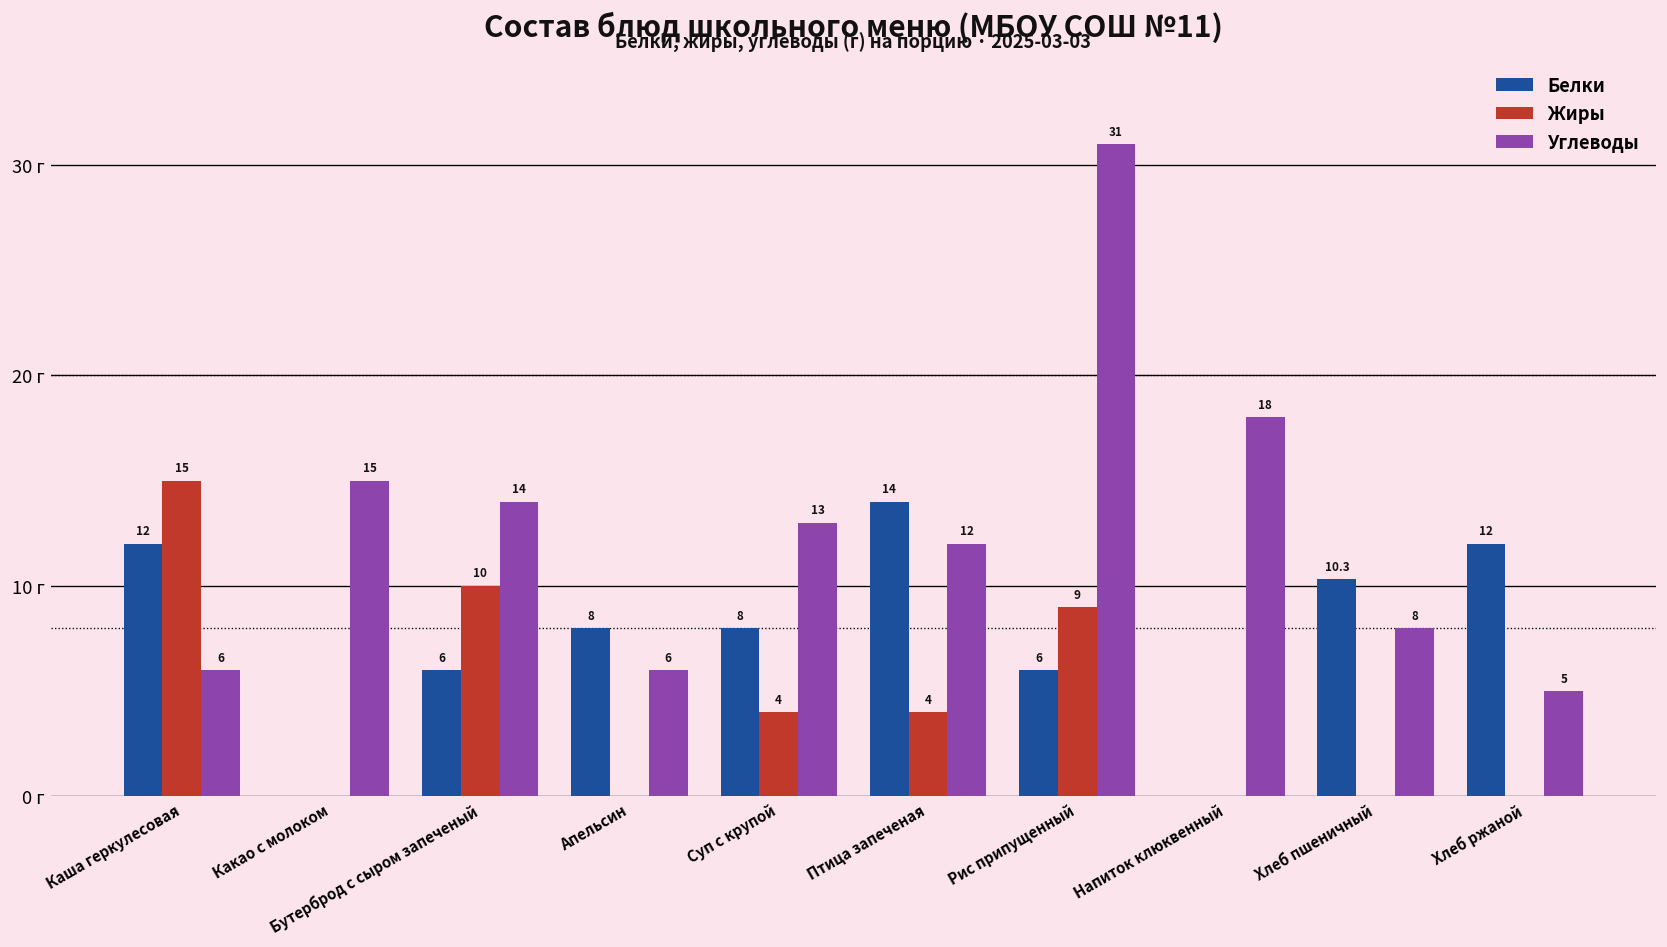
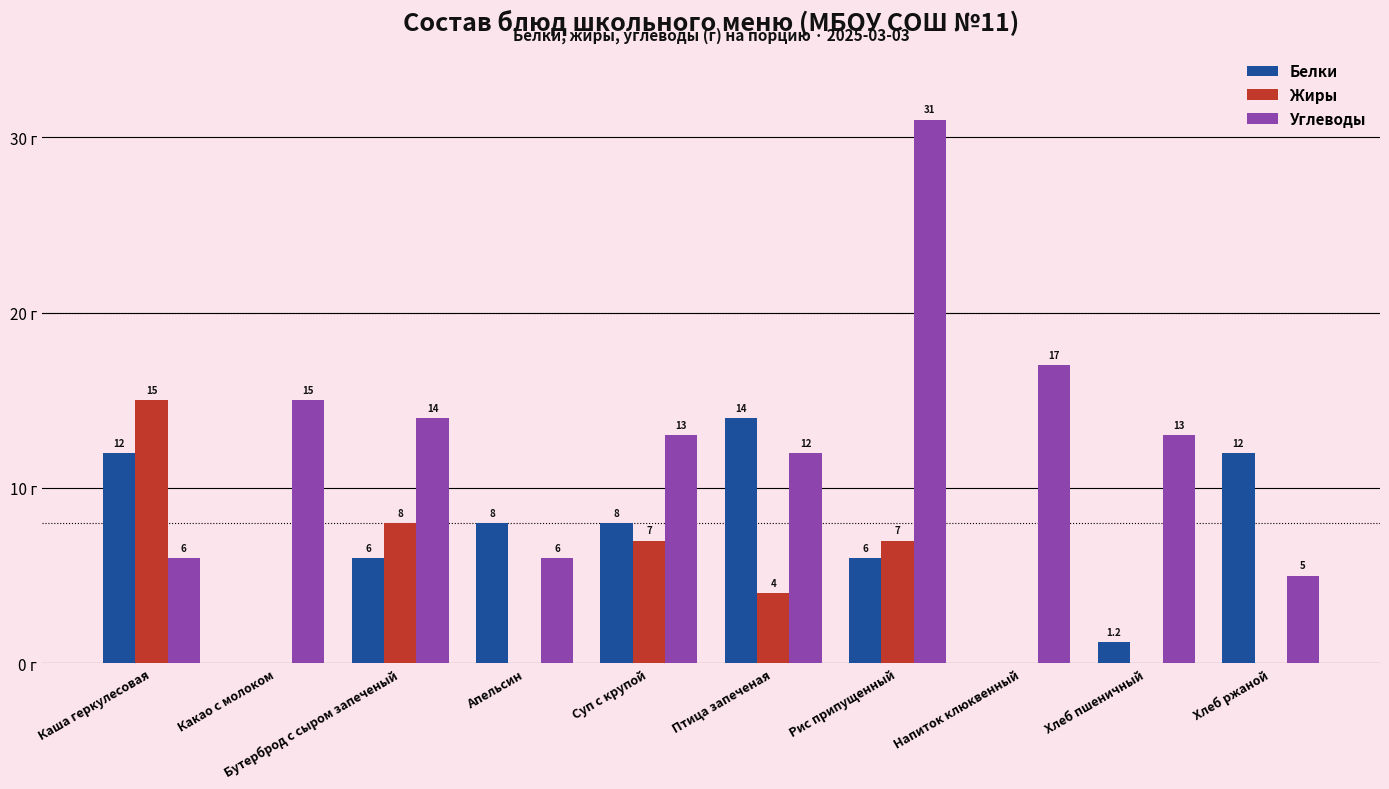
Жиры, Бутерброд с сыром запеченый: 10 -> 8
Жиры, Суп с крупой: 4 -> 7
Жиры, Рис припущенный: 9 -> 7
Углеводы, Напиток клюквенный: 18 -> 17
Белки, Хлеб пшеничный: 10.3 -> 1.2
Углеводы, Хлеб пшеничный: 8 -> 13
